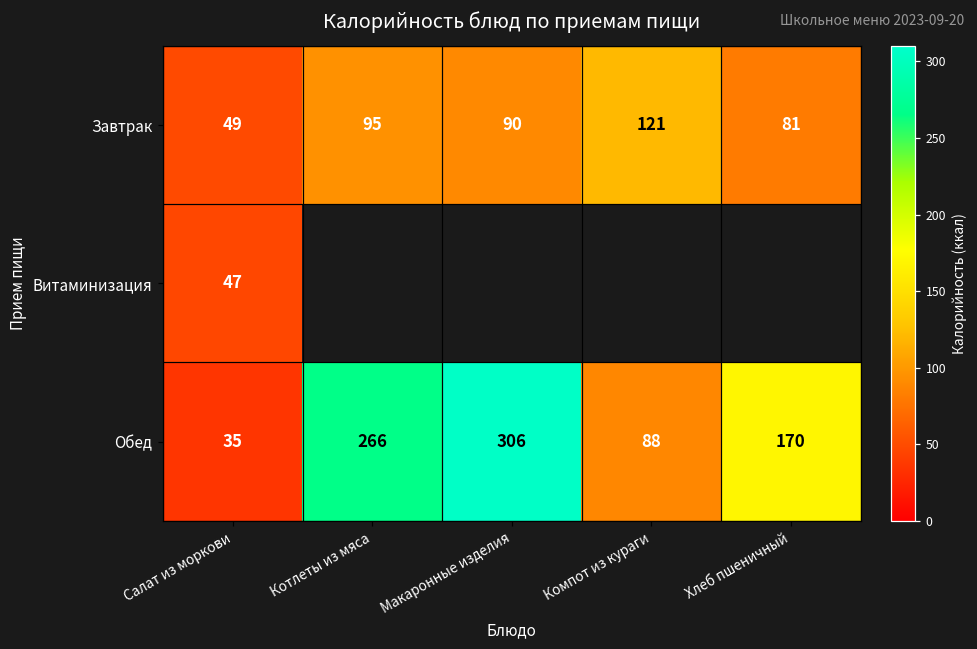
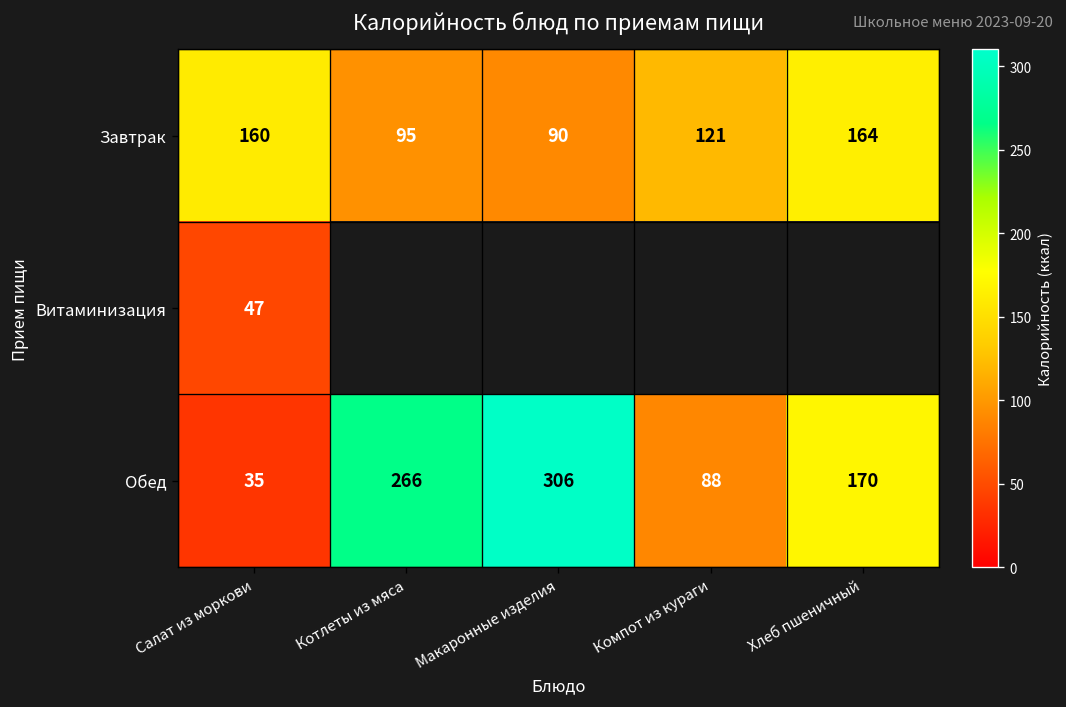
Завтрак, Салат из моркови: 49 -> 160
Завтрак, Хлеб пшеничный: 81 -> 164
